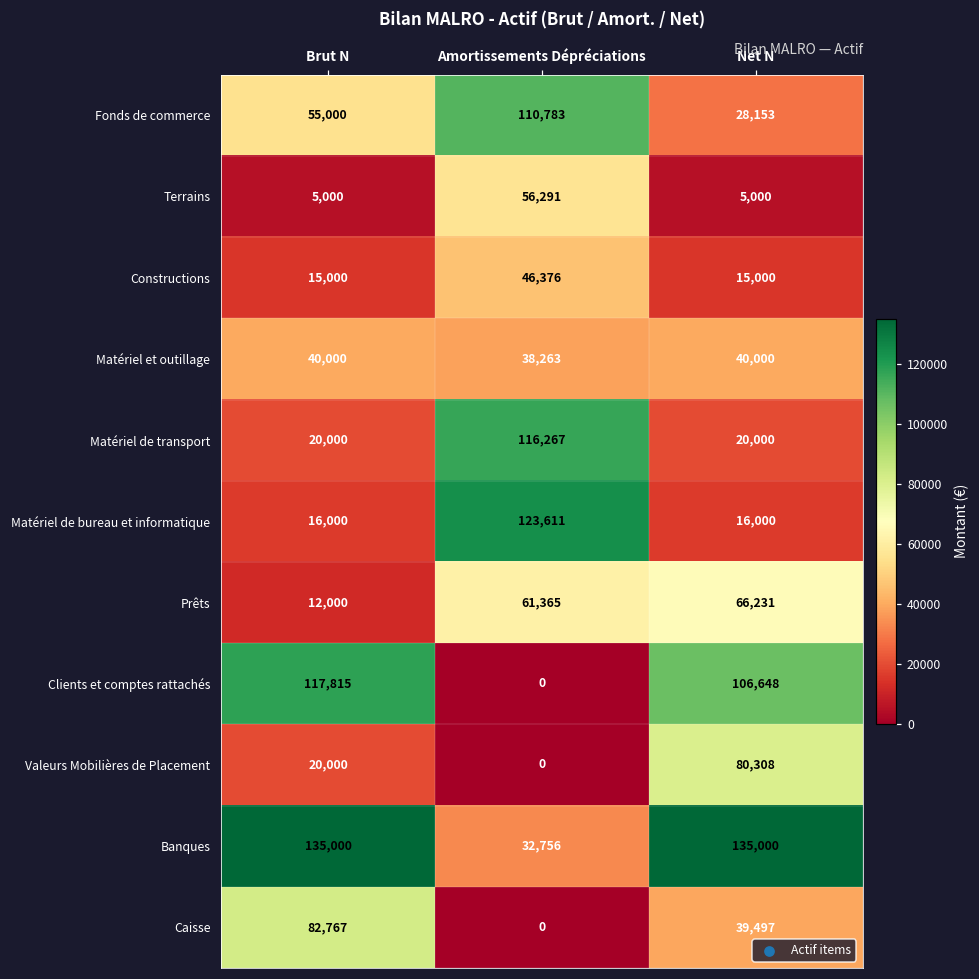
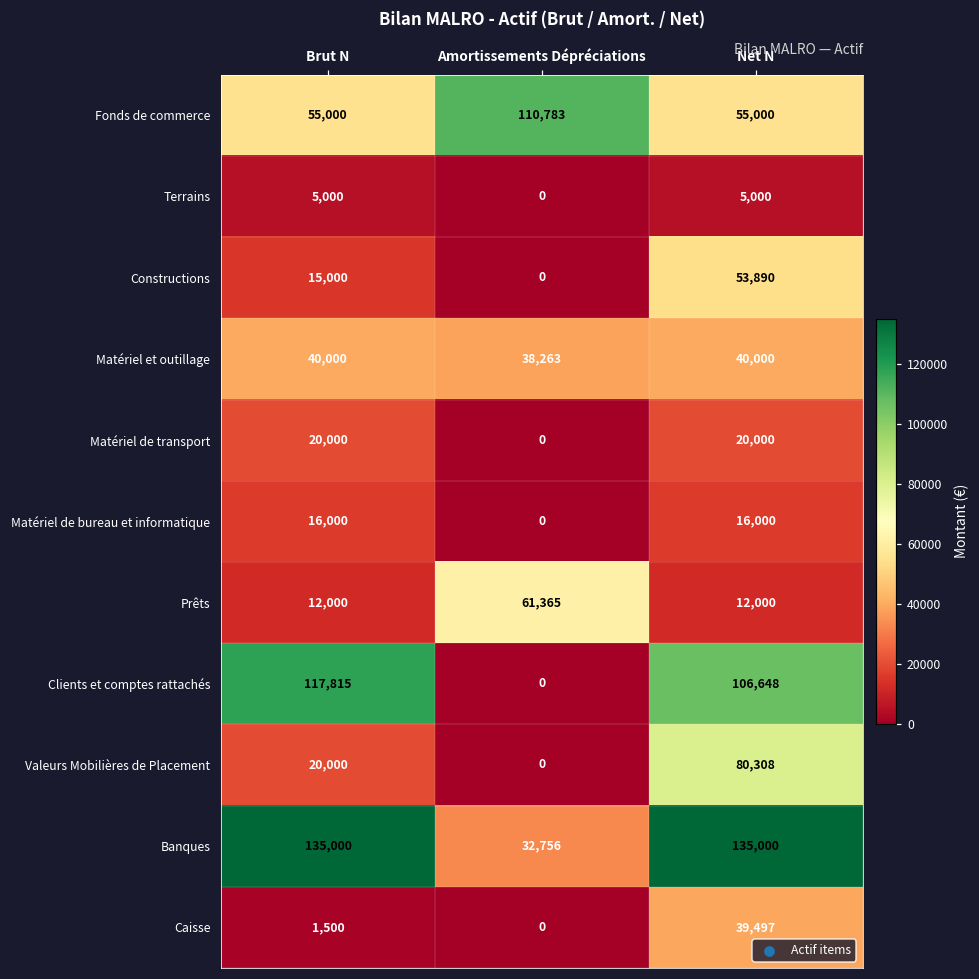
Fonds de commerce, Net N: 28,153 -> 55,000
Terrains, Amortissements Dépréciations: 56,291 -> 0
Constructions, Amortissements Dépréciations: 46,376 -> 0
Constructions, Net N: 15,000 -> 53,890
Matériel de transport, Amortissements Dépréciations: 116,267 -> 0
Matériel de bureau et informatique, Amortissements Dépréciations: 123,611 -> 0
Prêts, Net N: 66,231 -> 12,000
Caisse, Brut N: 82,767 -> 1,500
